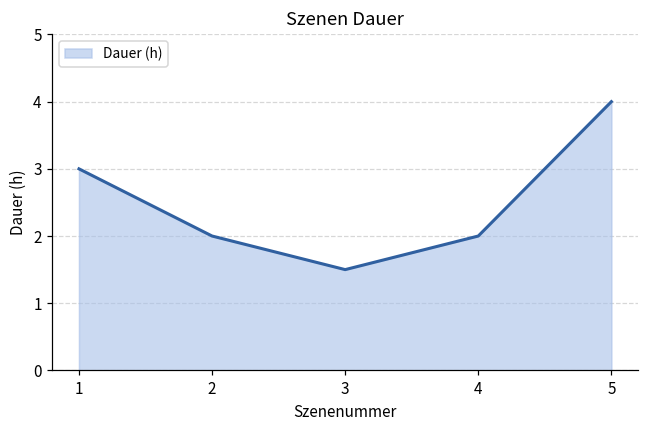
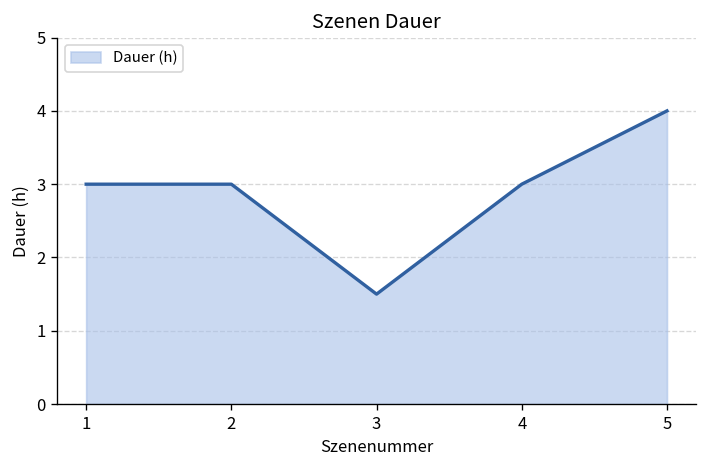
2: 2 -> 3
4: 2 -> 3
